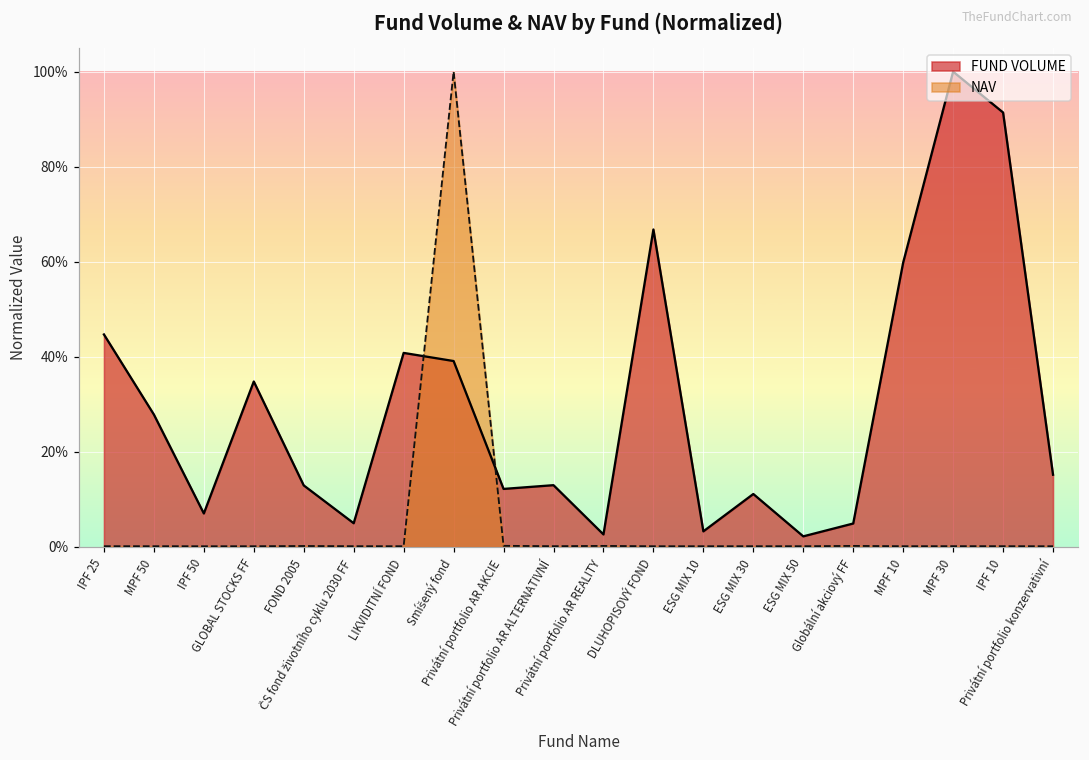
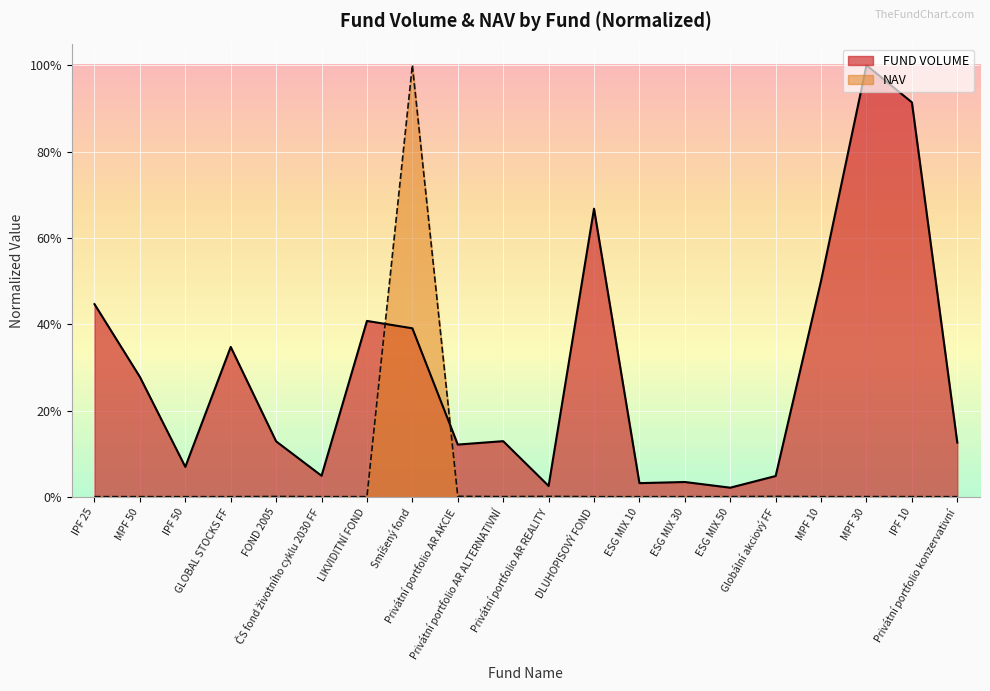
FUND VOLUME, ESG MIX 30: 11% -> 4%
FUND VOLUME, MPF 10: 60% -> 50%
FUND VOLUME, Privátní portfolio konzervativní: 15% -> 13%
